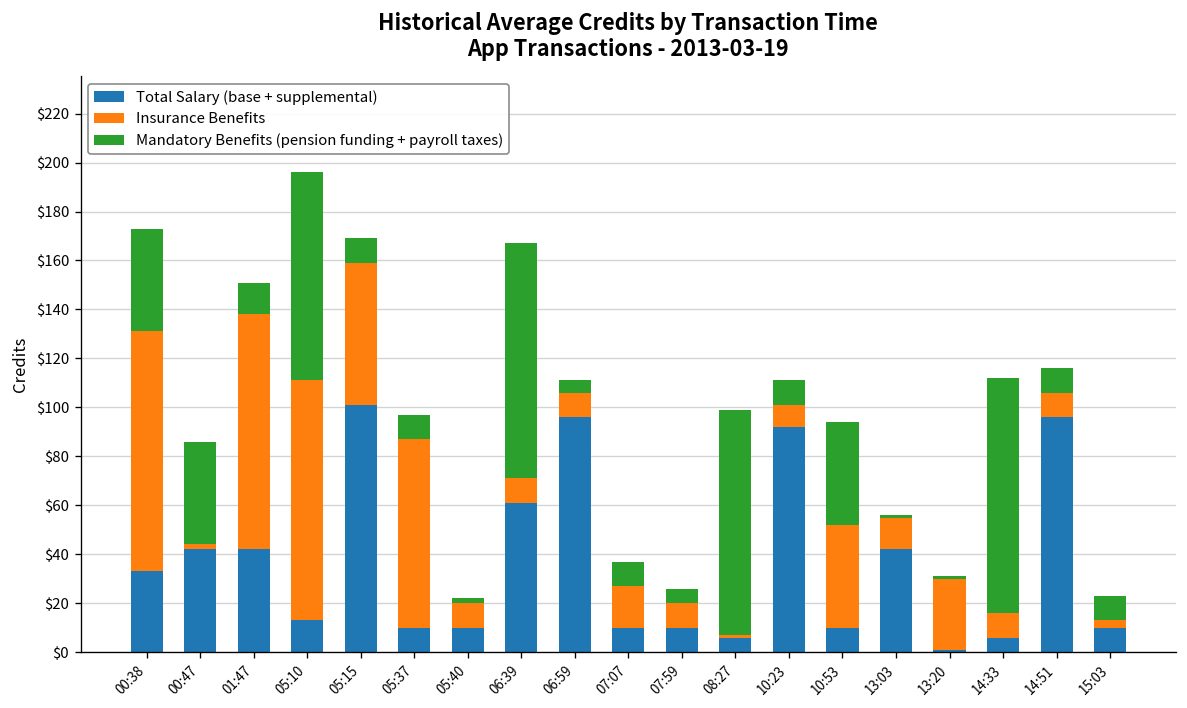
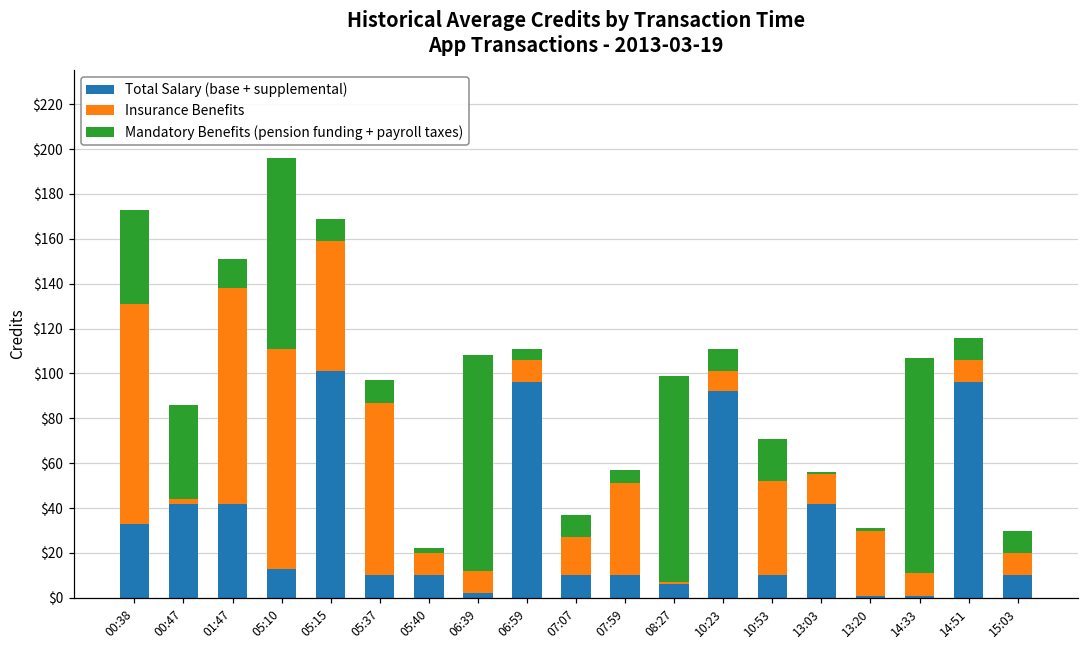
Total Salary (base + supplemental), 06:39: $61 -> $2
Insurance Benefits, 07:59: $10 -> $41
Mandatory Benefits (pension funding + payroll taxes), 10:53: $42 -> $19
Total Salary (base + supplemental), 14:33: $6 -> $1
Insurance Benefits, 15:03: $3 -> $10
